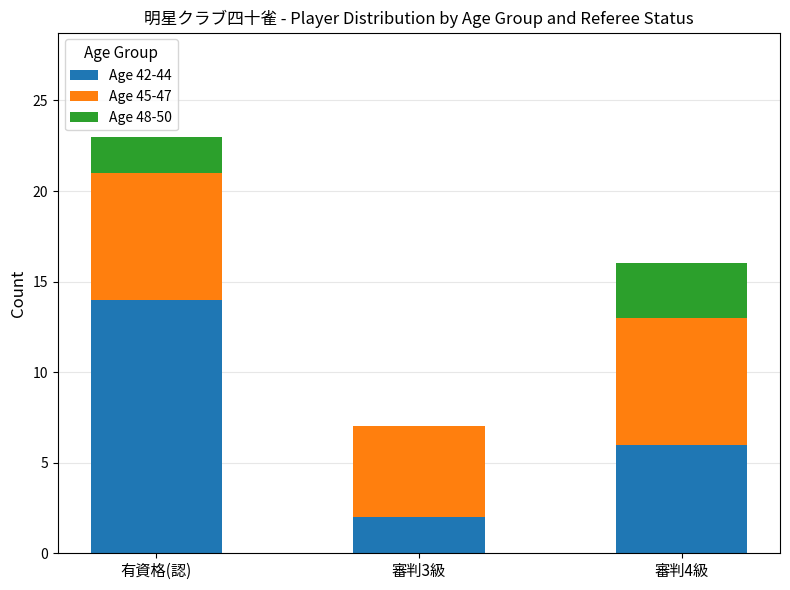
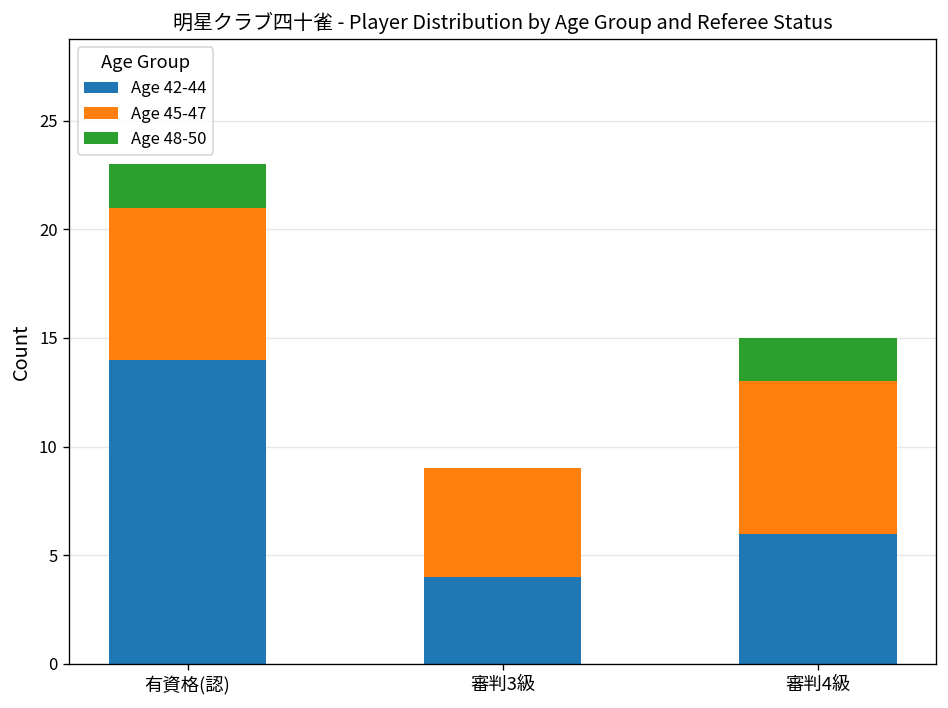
Age 42-44, 審判3級: 2 -> 4
Age 48-50, 審判4級: 3 -> 2
